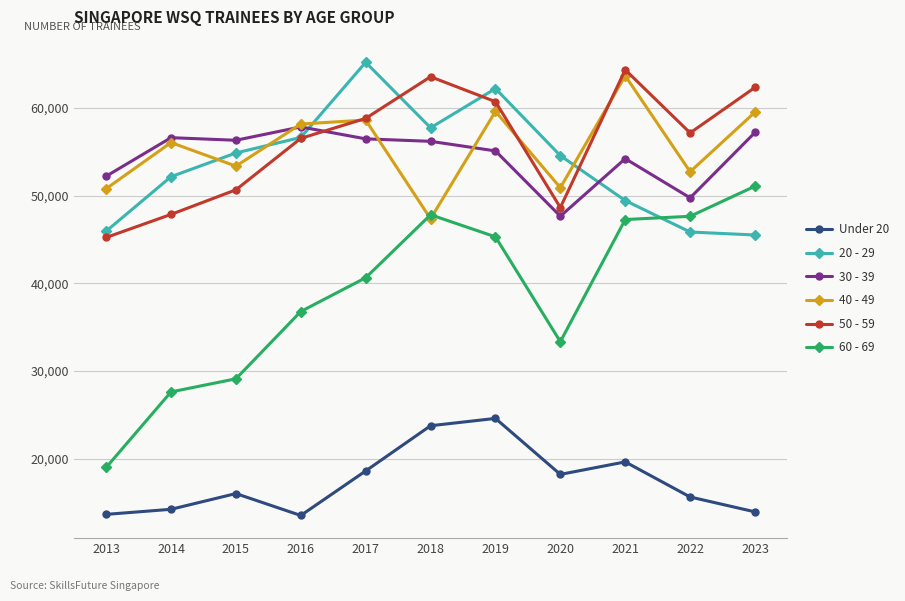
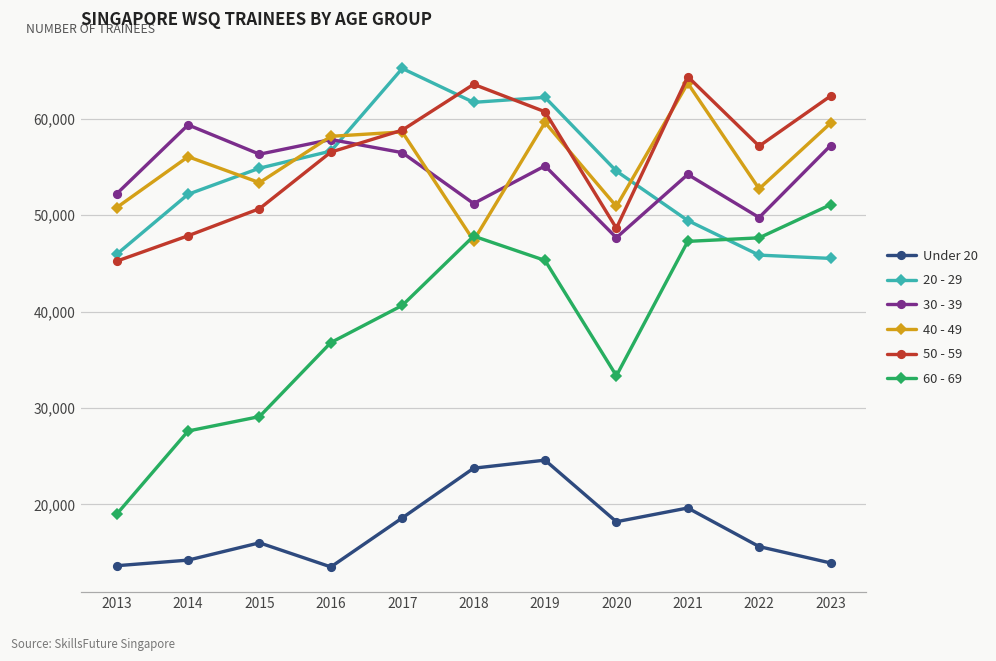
30 - 39, 2014: 57,000 -> 59,000
20 - 29, 2018: 58,000 -> 62,000
30 - 39, 2018: 56,000 -> 51,000
